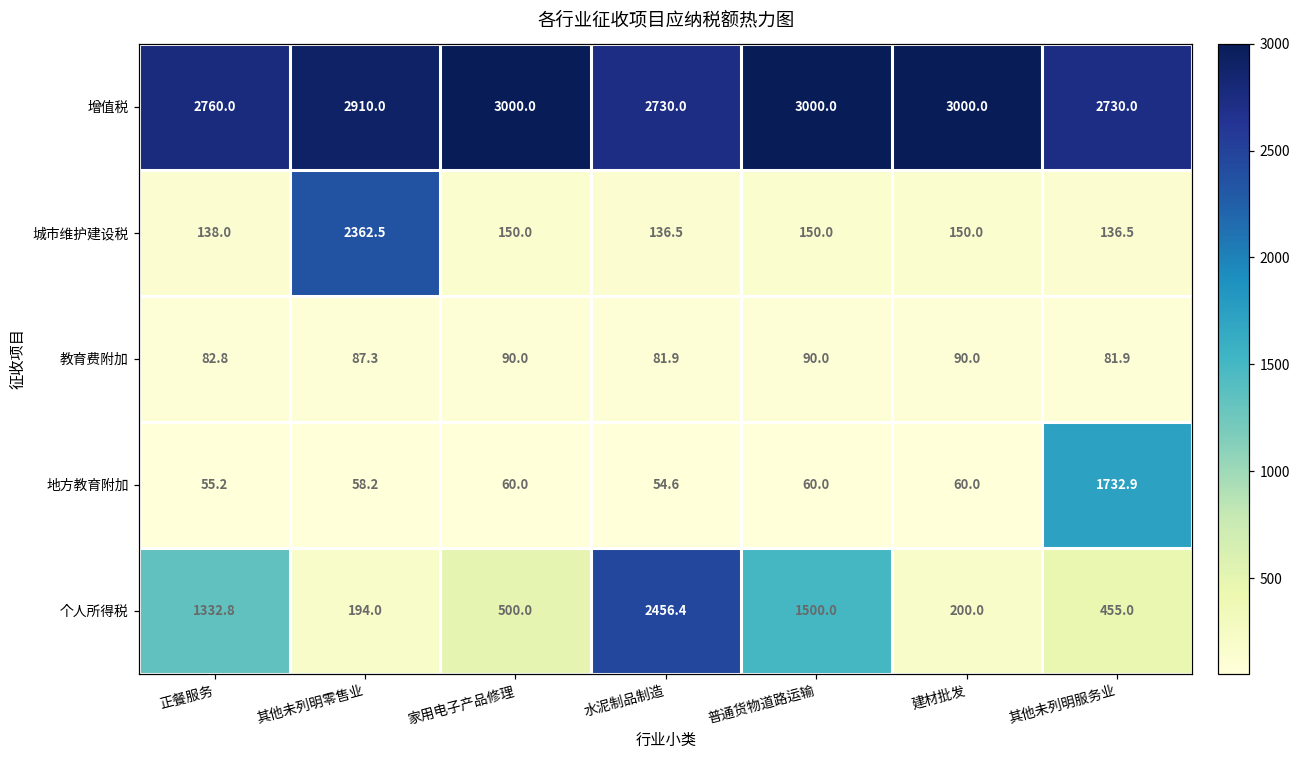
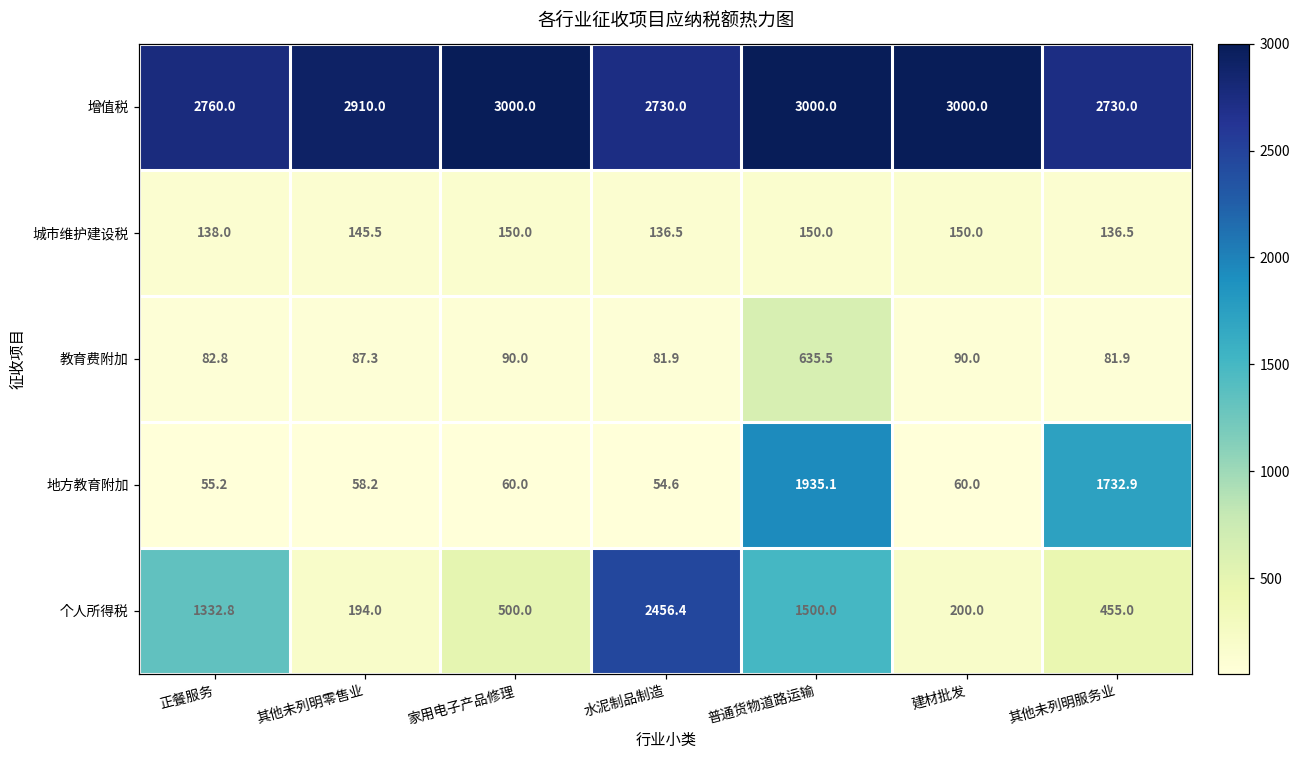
城市维护建设税, 其他未列明零售业: 2362.5 -> 145.5
教育费附加, 普通货物道路运输: 90.0 -> 635.5
地方教育附加, 普通货物道路运输: 60.0 -> 1935.1
